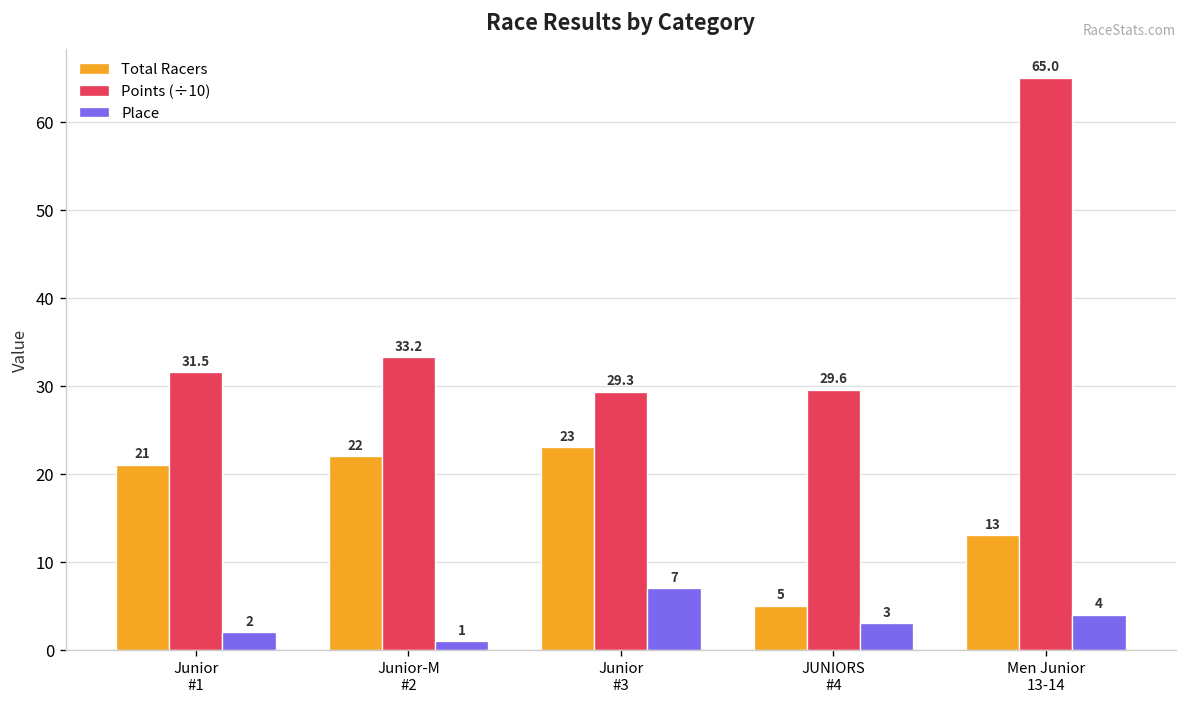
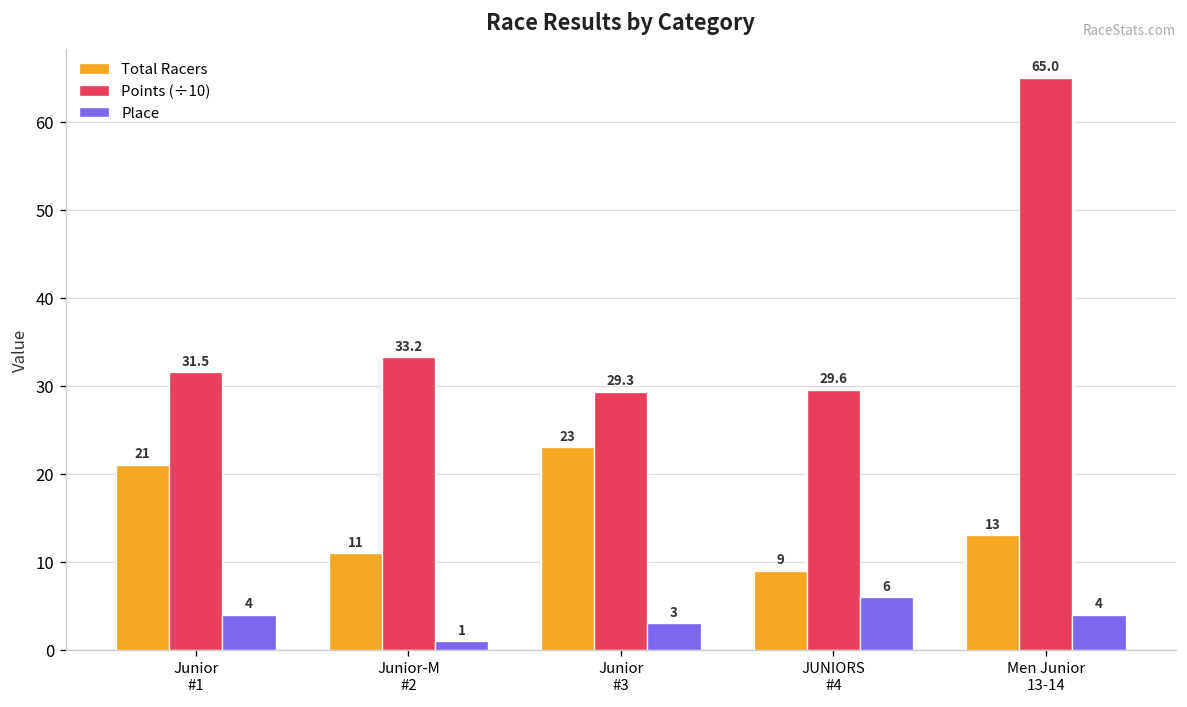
Place, Junior #1: 2 -> 4
Total Racers, Junior-M #2: 22 -> 11
Place, Junior #3: 7 -> 3
Total Racers, JUNIORS #4: 5 -> 9
Place, JUNIORS #4: 3 -> 6
